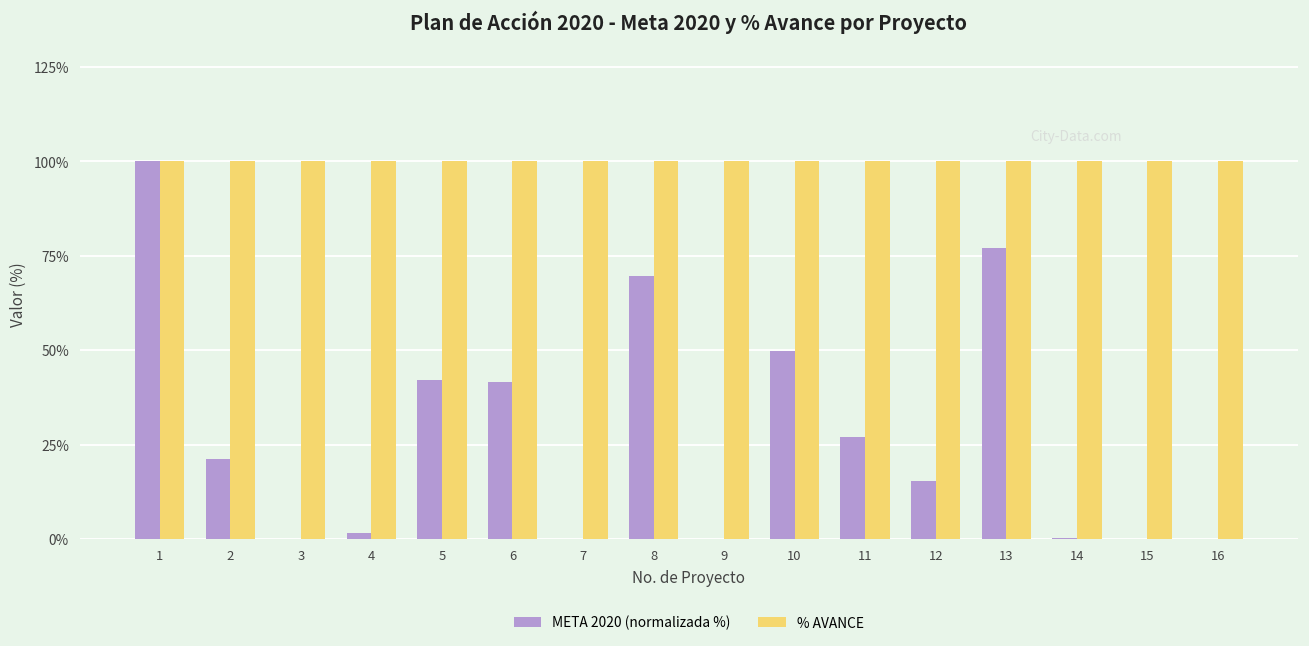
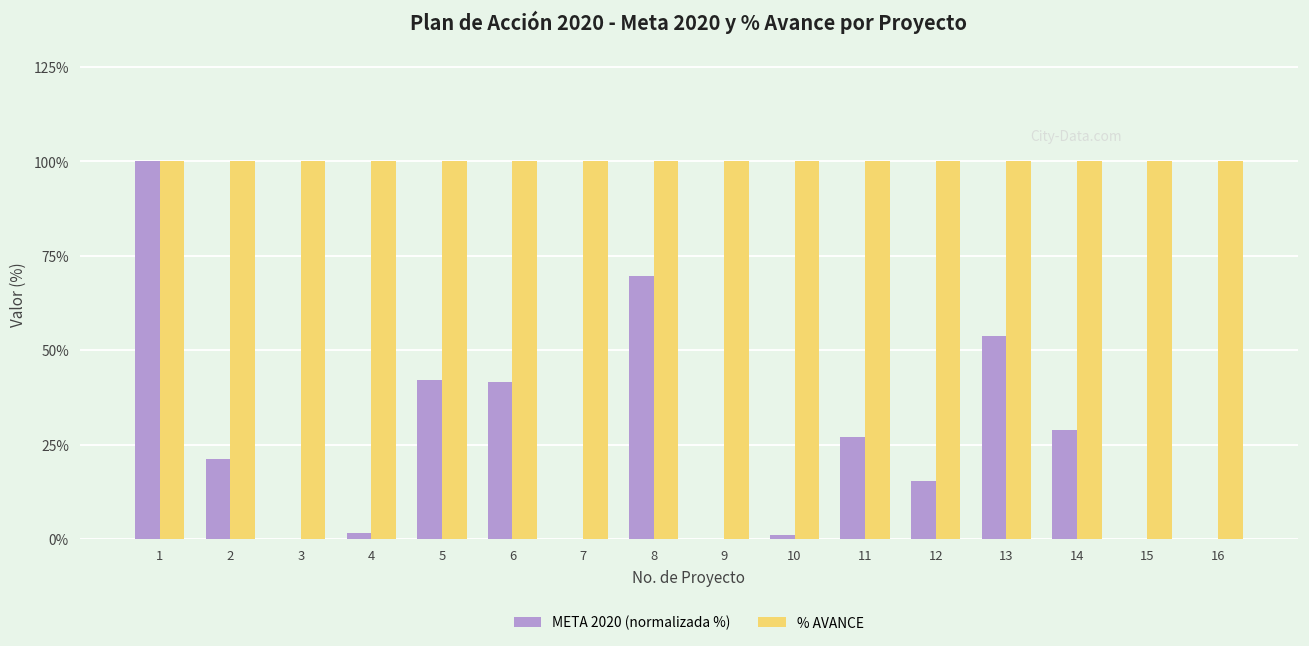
META 2020 (normalizada %), 10: 50% -> 1%
META 2020 (normalizada %), 13: 77% -> 54%
META 2020 (normalizada %), 14: 0% -> 29%
